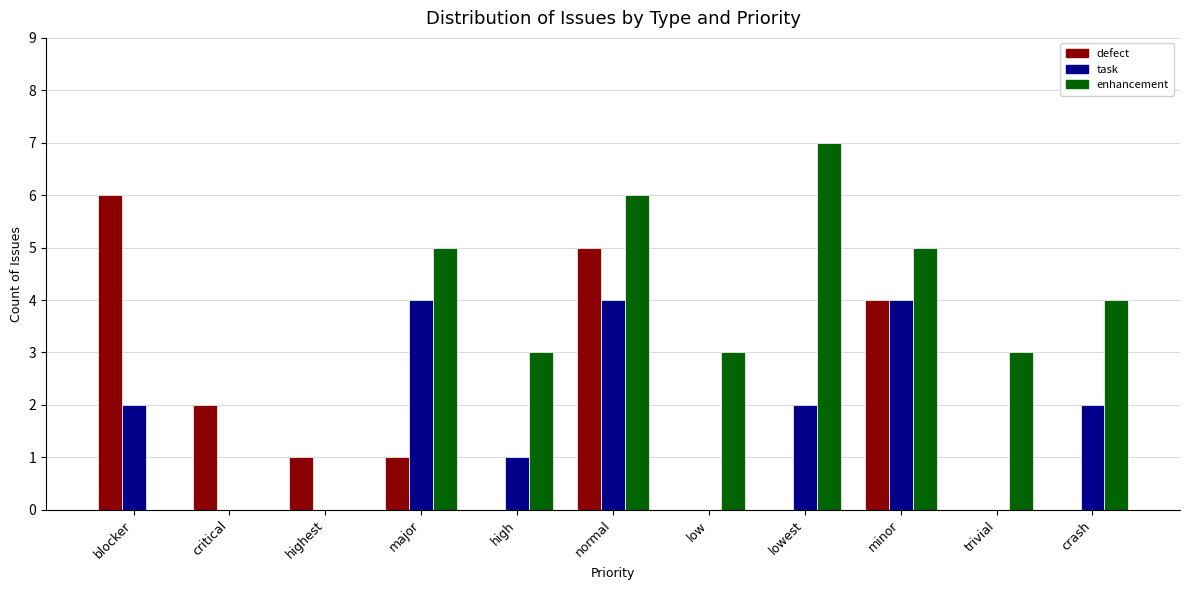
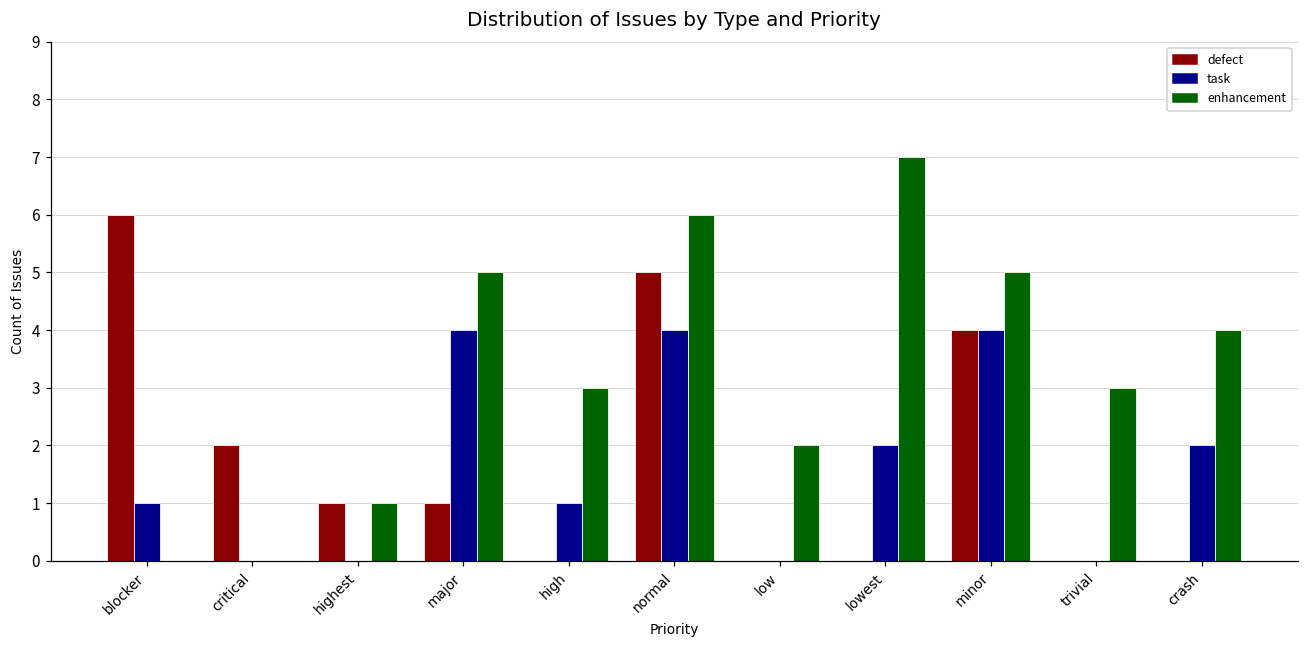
task, blocker: 2 -> 1
enhancement, highest: 0 -> 1
enhancement, low: 3 -> 2
